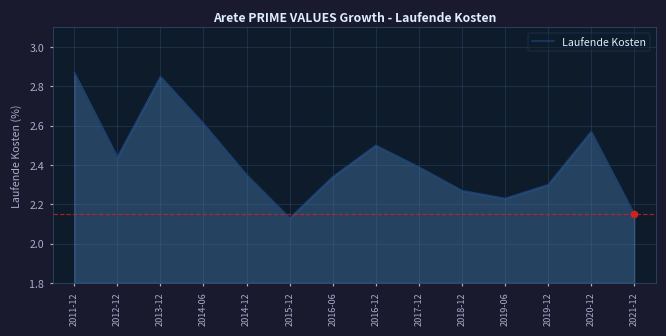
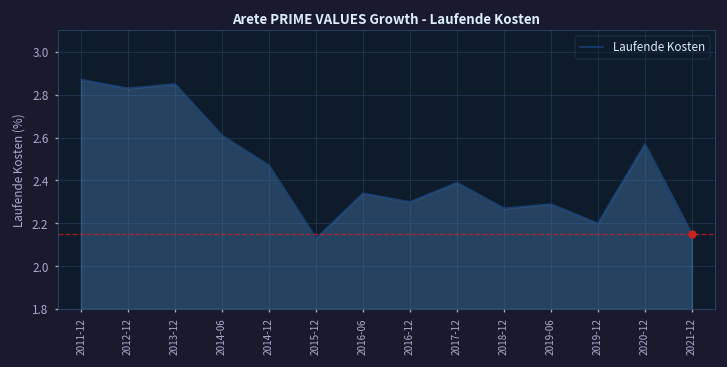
Laufende Kosten, 2012-12: 2.44 -> 2.83
Laufende Kosten, 2014-12: 2.35 -> 2.47
Laufende Kosten, 2016-12: 2.5 -> 2.3
Laufende Kosten, 2019-06: 2.23 -> 2.29
Laufende Kosten, 2019-12: 2.3 -> 2.2
